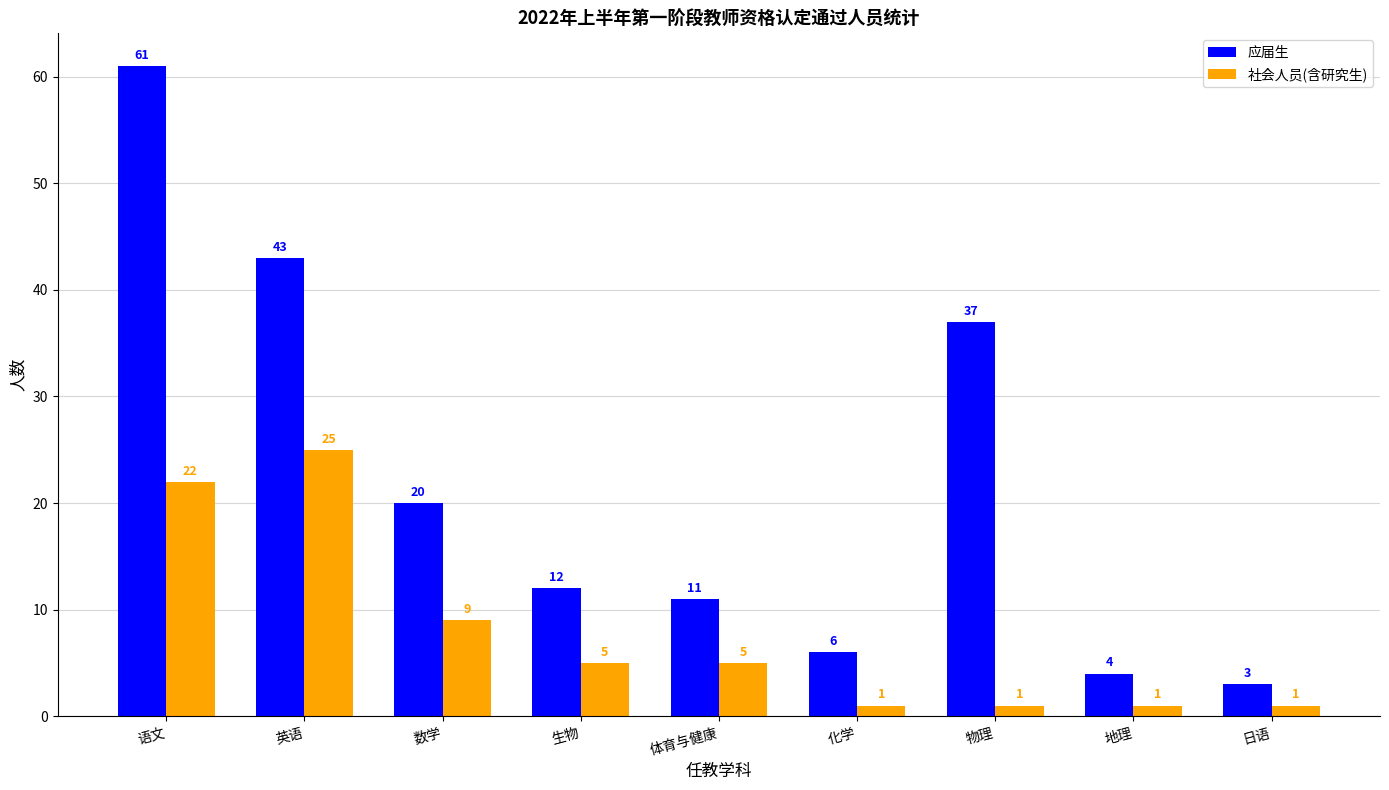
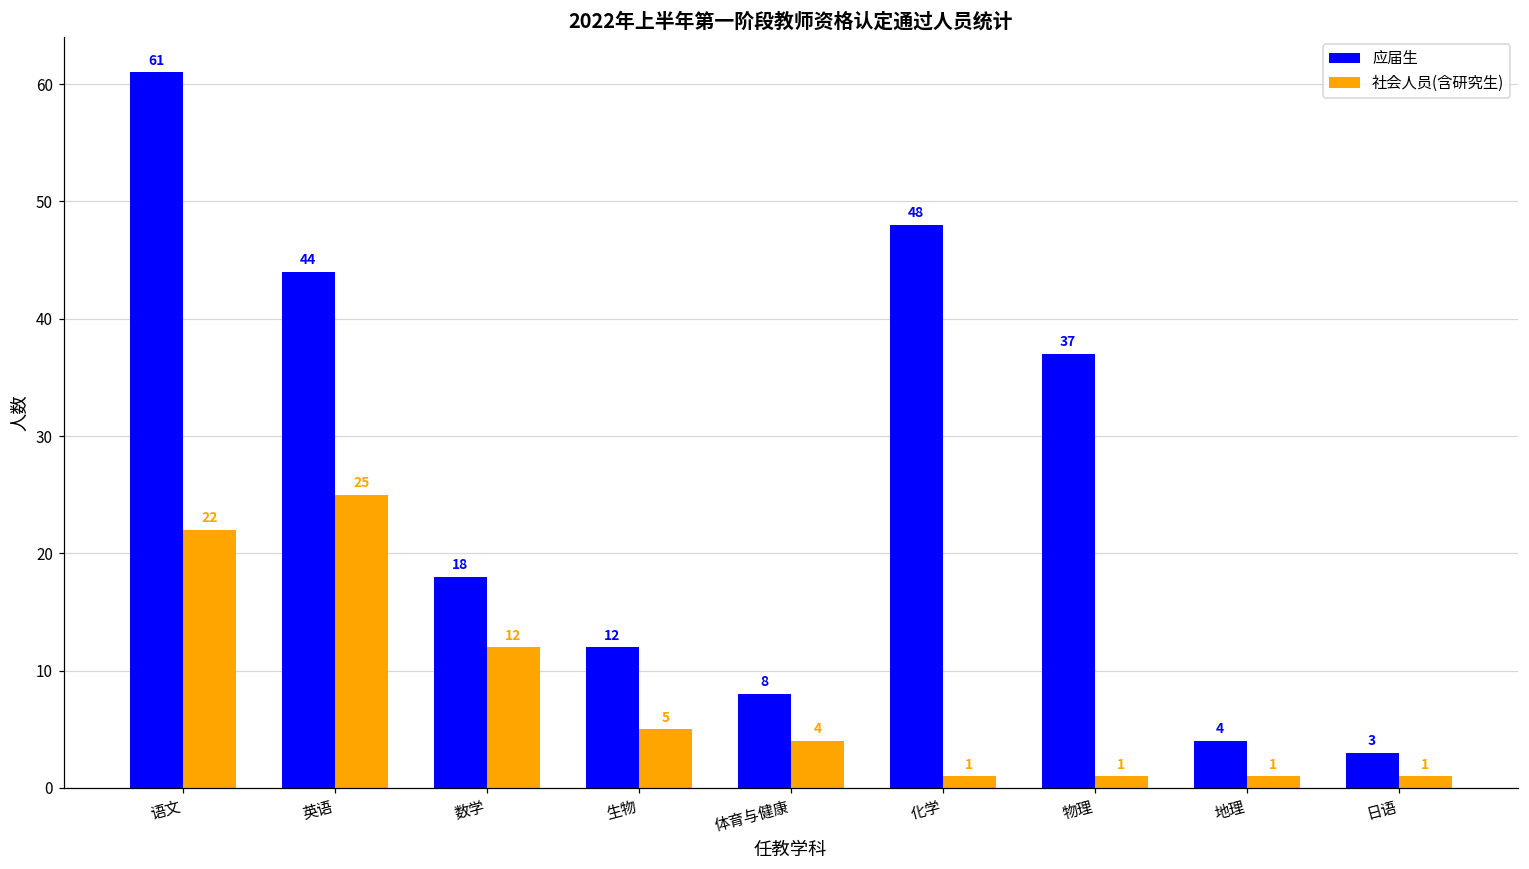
应届生, 英语: 43 -> 44
应届生, 数学: 20 -> 18
社会人员(含研究生), 数学: 9 -> 12
应届生, 体育与健康: 11 -> 8
社会人员(含研究生), 体育与健康: 5 -> 4
应届生, 化学: 6 -> 48
